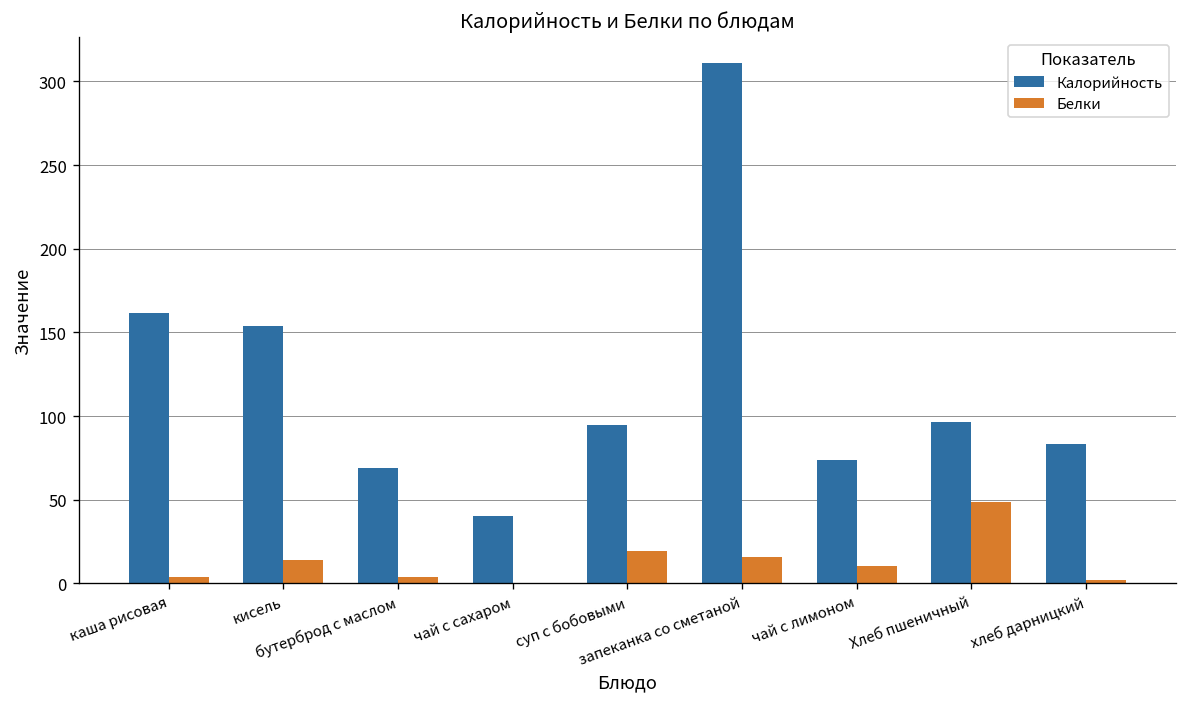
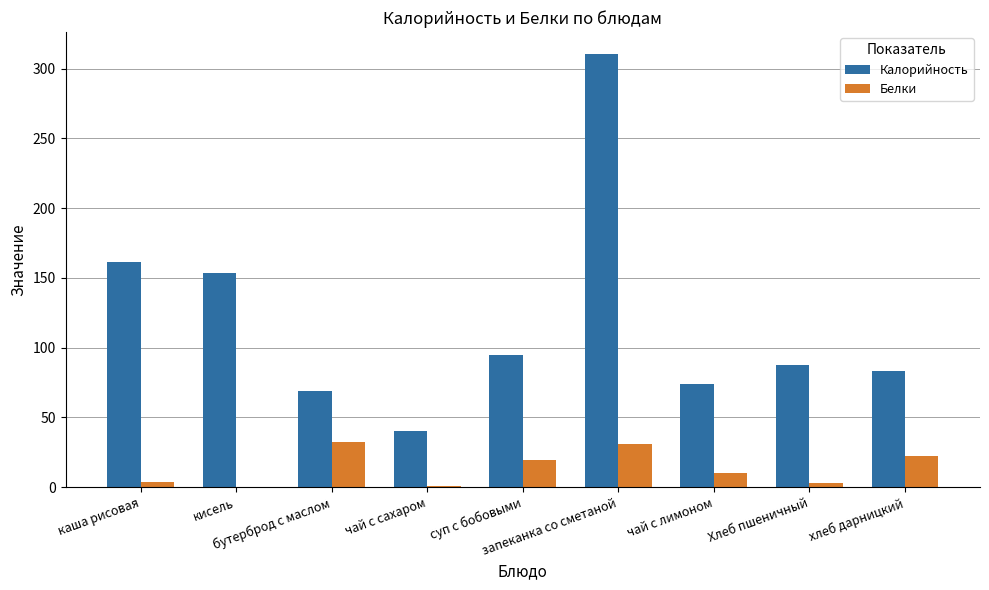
Белки, кисель: 14 -> 0
Белки, бутерброд с маслом: 4 -> 32
Белки, запеканка со сметаной: 16 -> 31
Калорийность, Хлеб пшеничный: 97 -> 88
Белки, Хлеб пшеничный: 49 -> 3
Белки, хлеб дарницкий: 2 -> 23
